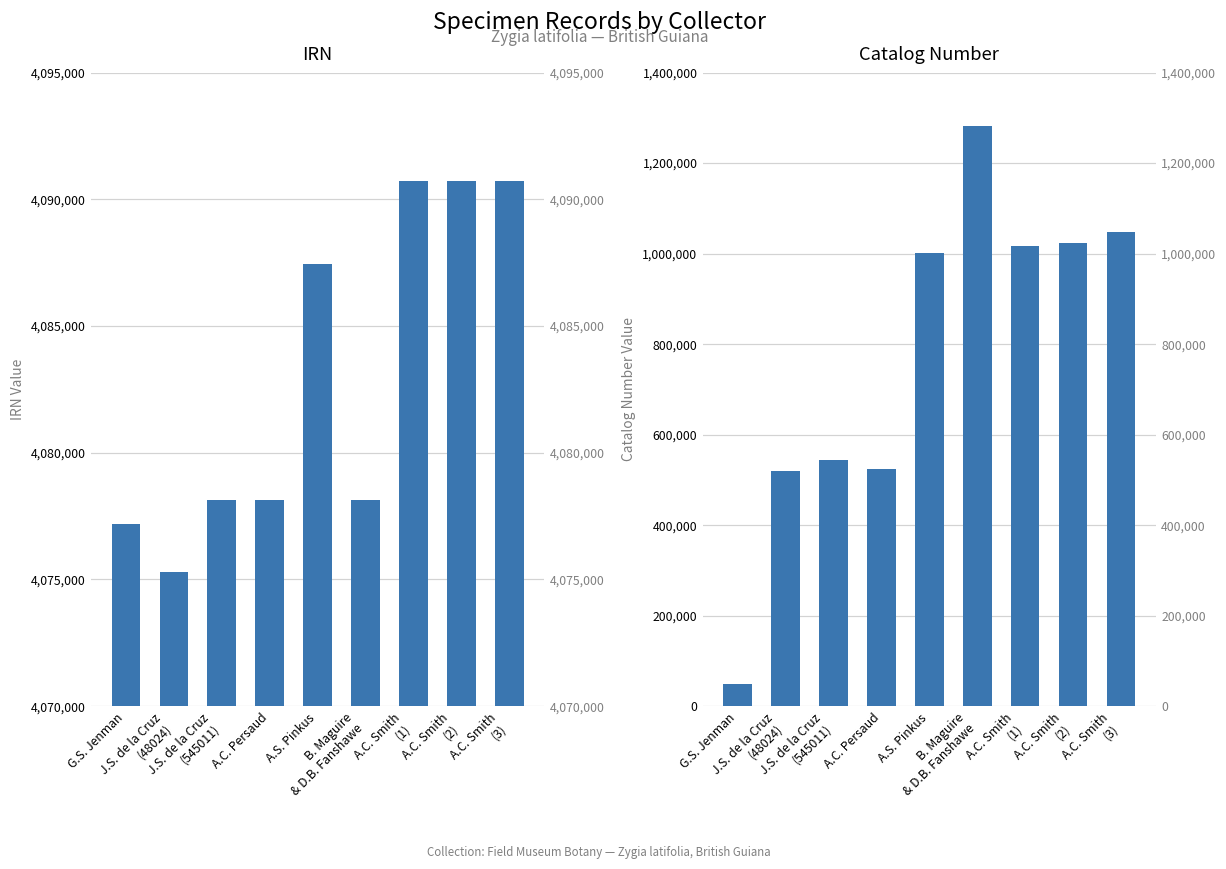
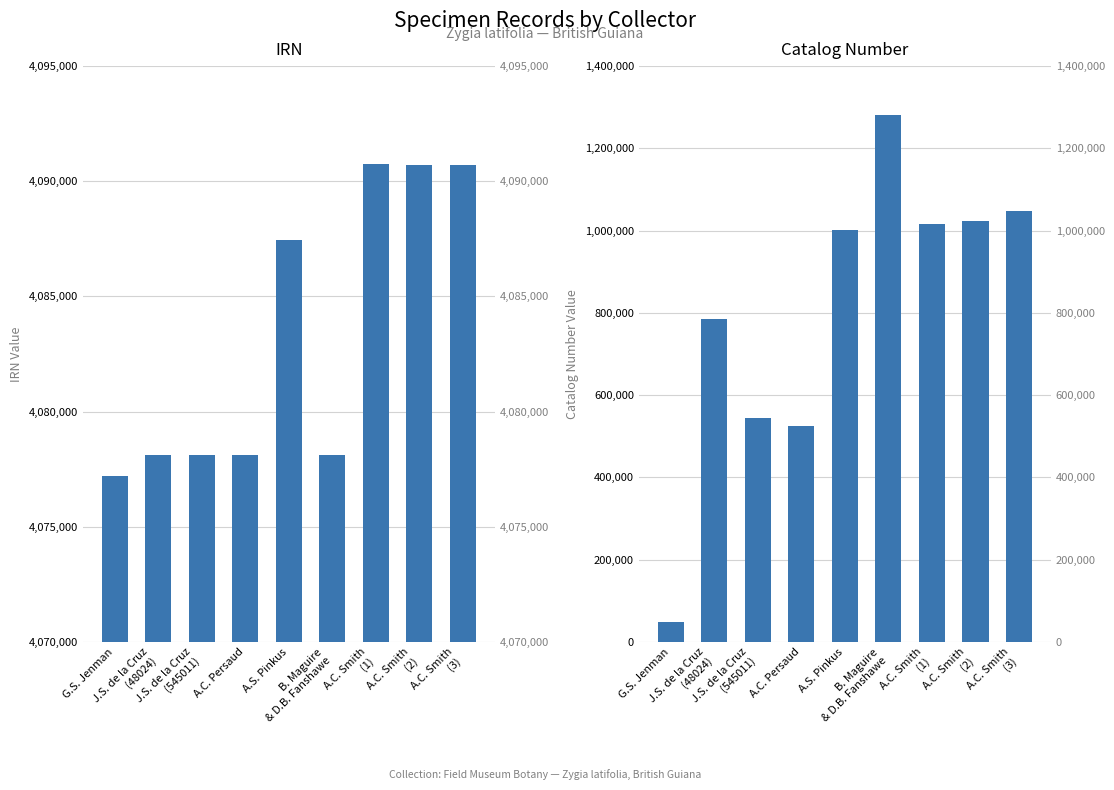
IRN, J.S. de la Cruz (48024): 4,075,300 -> 4,078,100
Catalog Number, J.S. de la Cruz (48024): 520,000 -> 780,000
